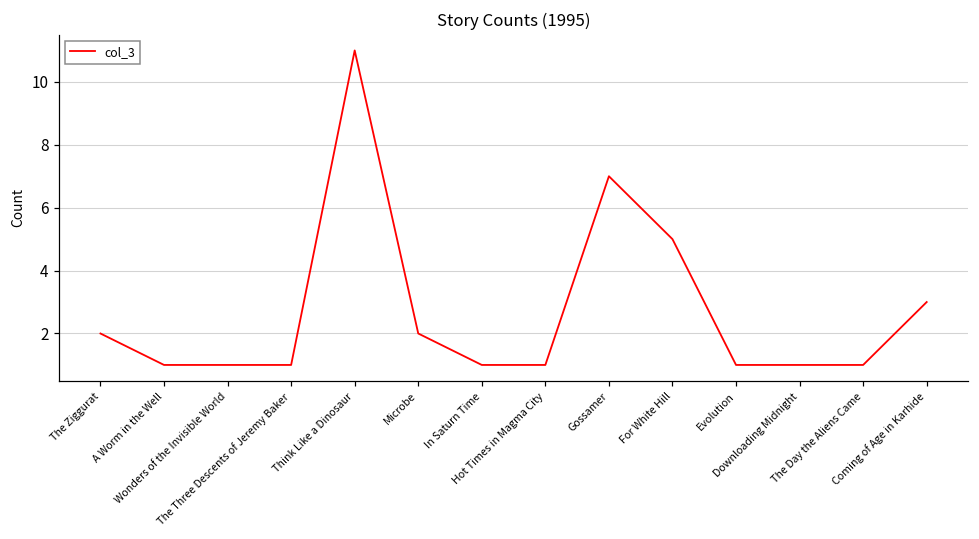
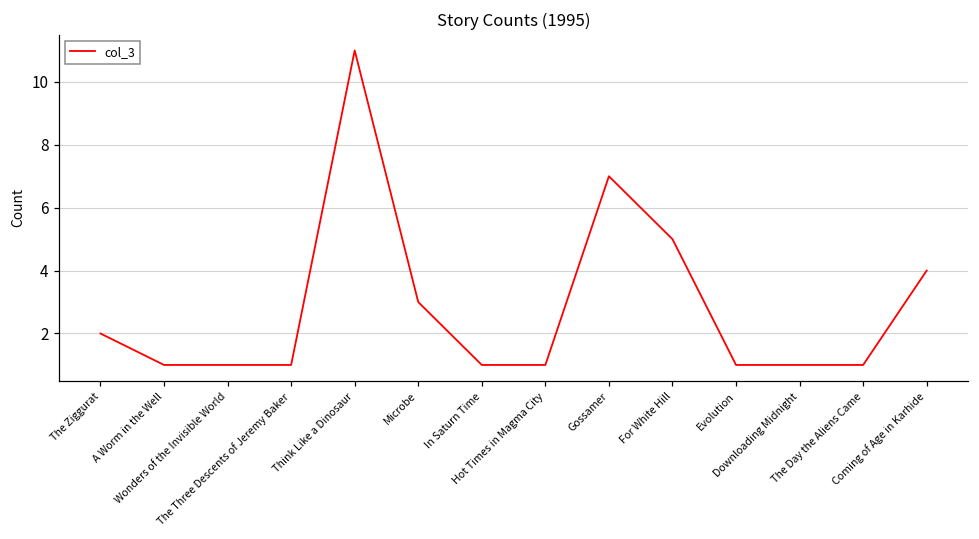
Microbe: 2 -> 3
Coming of Age in Karhide: 3 -> 4
